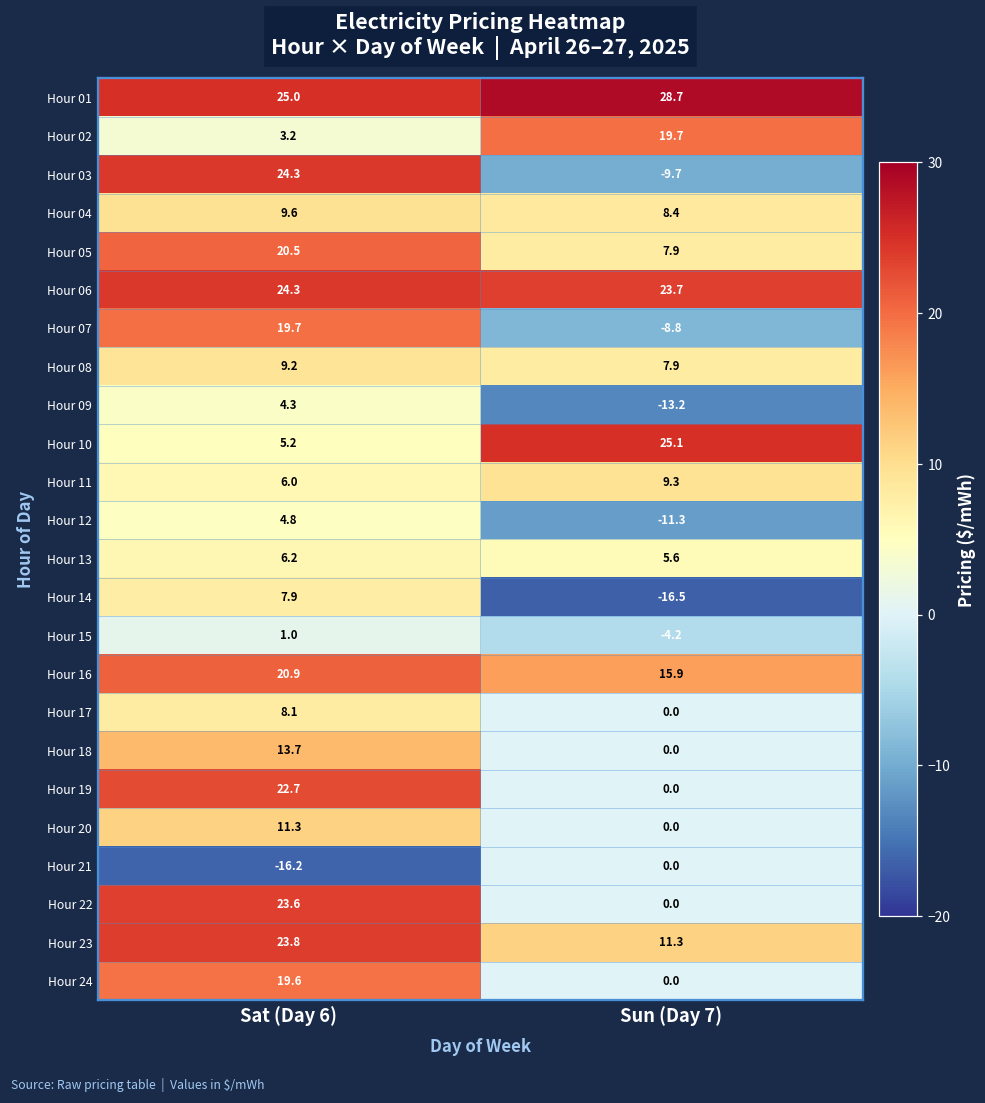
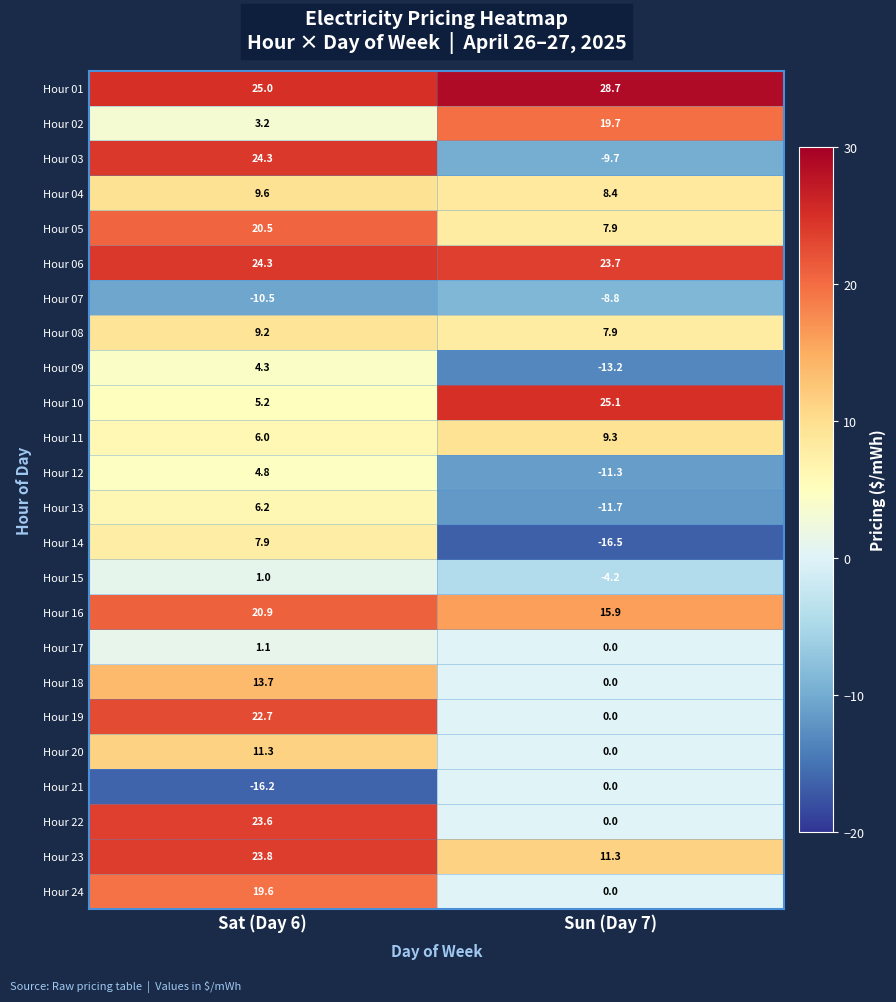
Hour 07, Sat (Day 6): 19.7 -> -10.5
Hour 13, Sun (Day 7): 5.6 -> -11.7
Hour 17, Sat (Day 6): 8.1 -> 1.1
